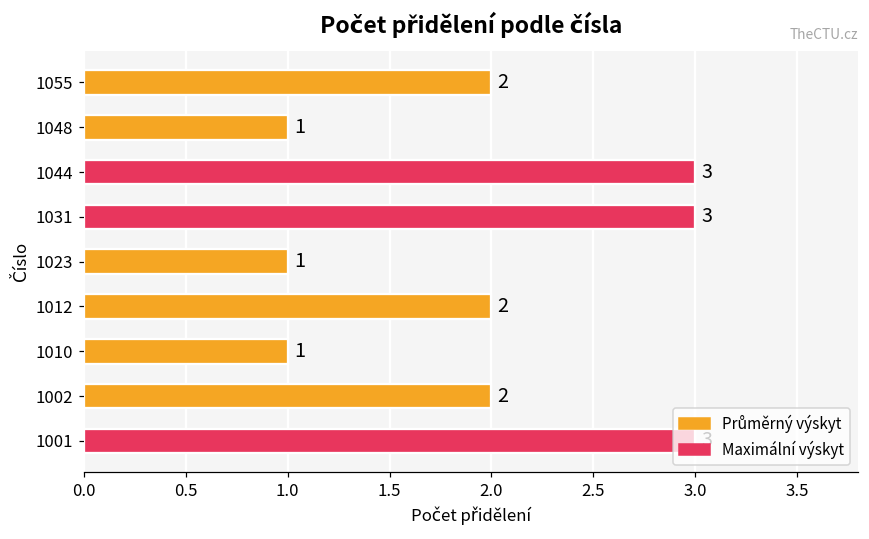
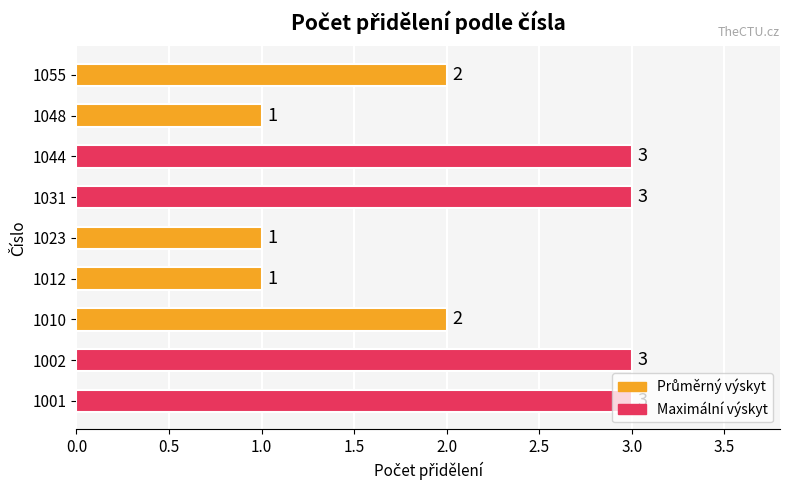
1012: 2 -> 1
1010: 1 -> 2
1002: 2 -> 3
